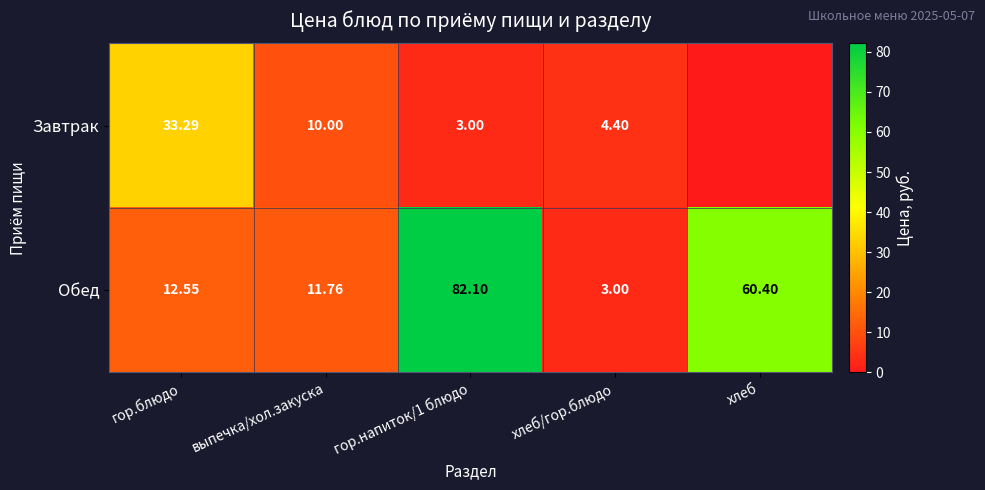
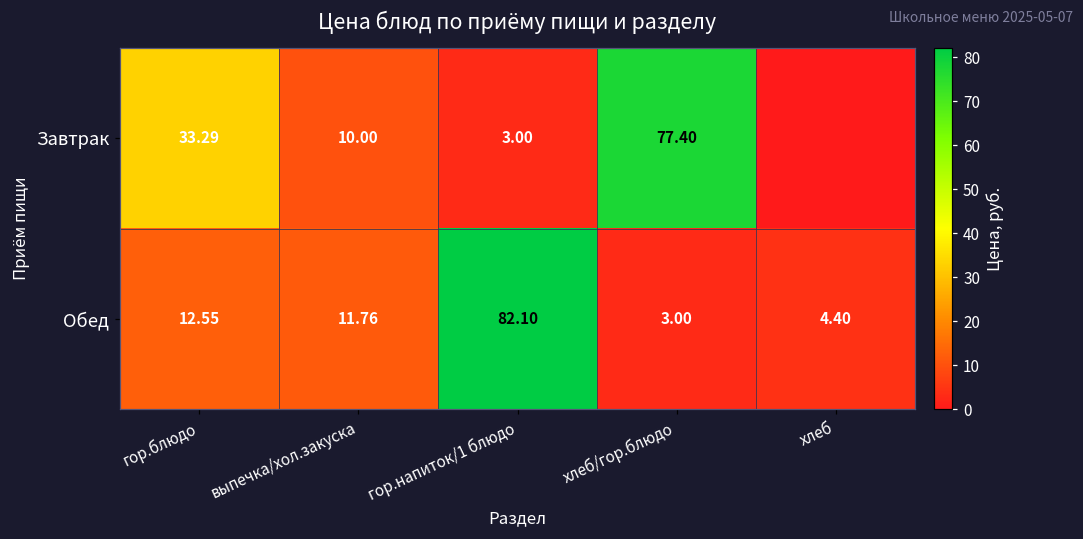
Завтрак, хлеб/гор.блюдо: 4.40 -> 77.40
Обед, хлеб: 60.40 -> 4.40
